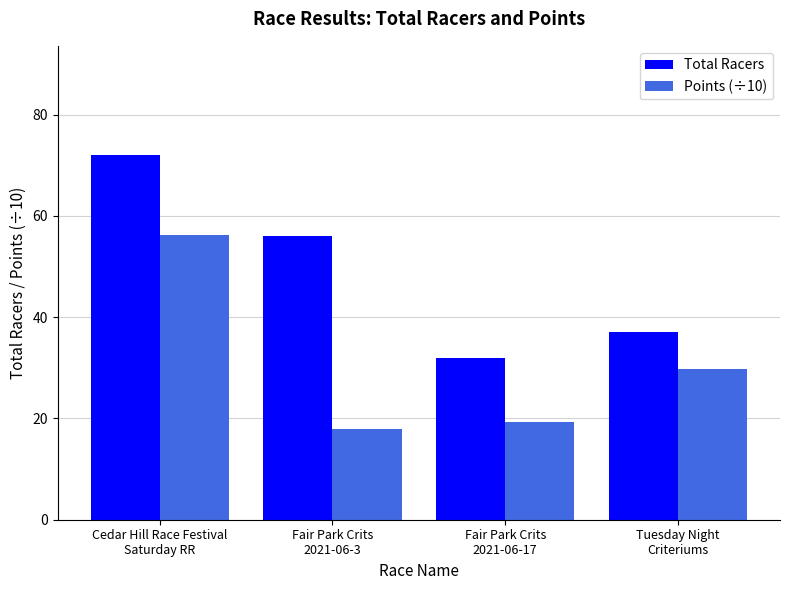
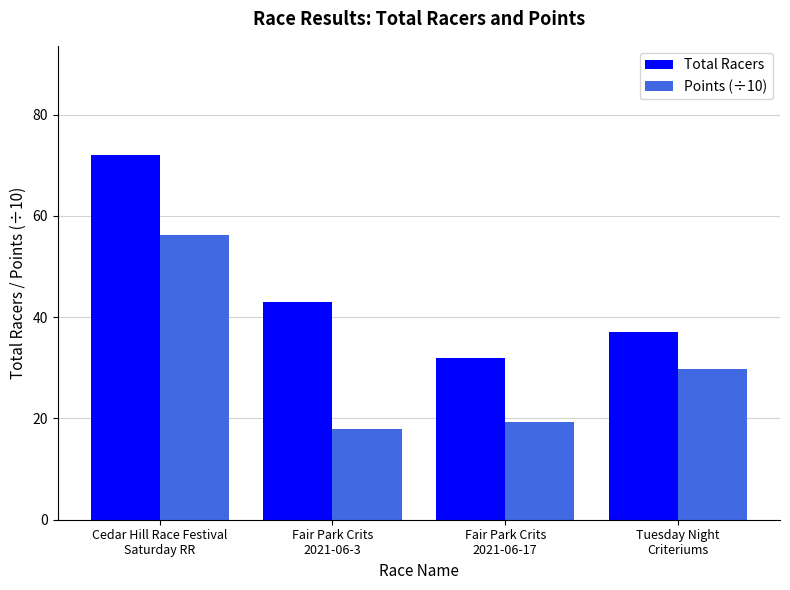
Total Racers, Fair Park Crits 2021-06-3: 56 -> 43
